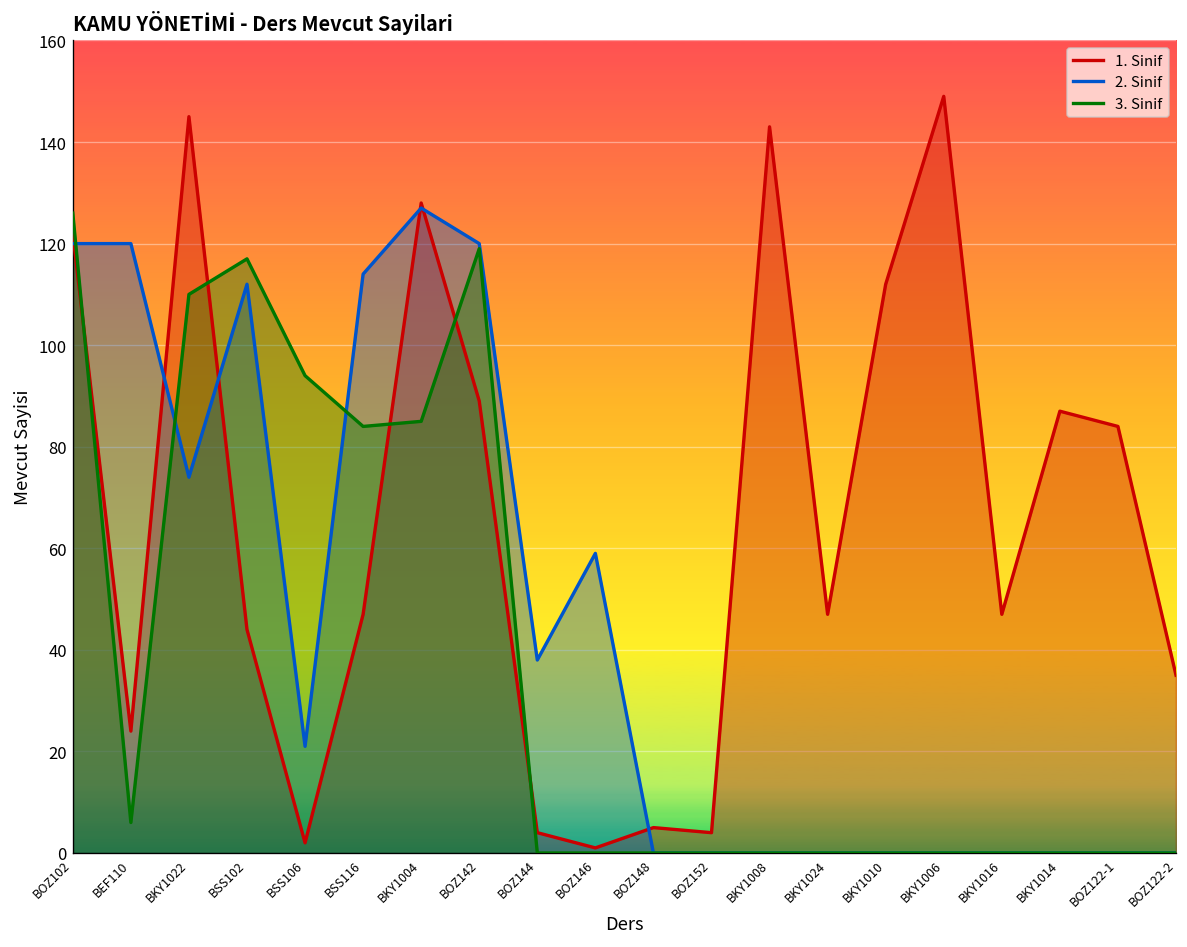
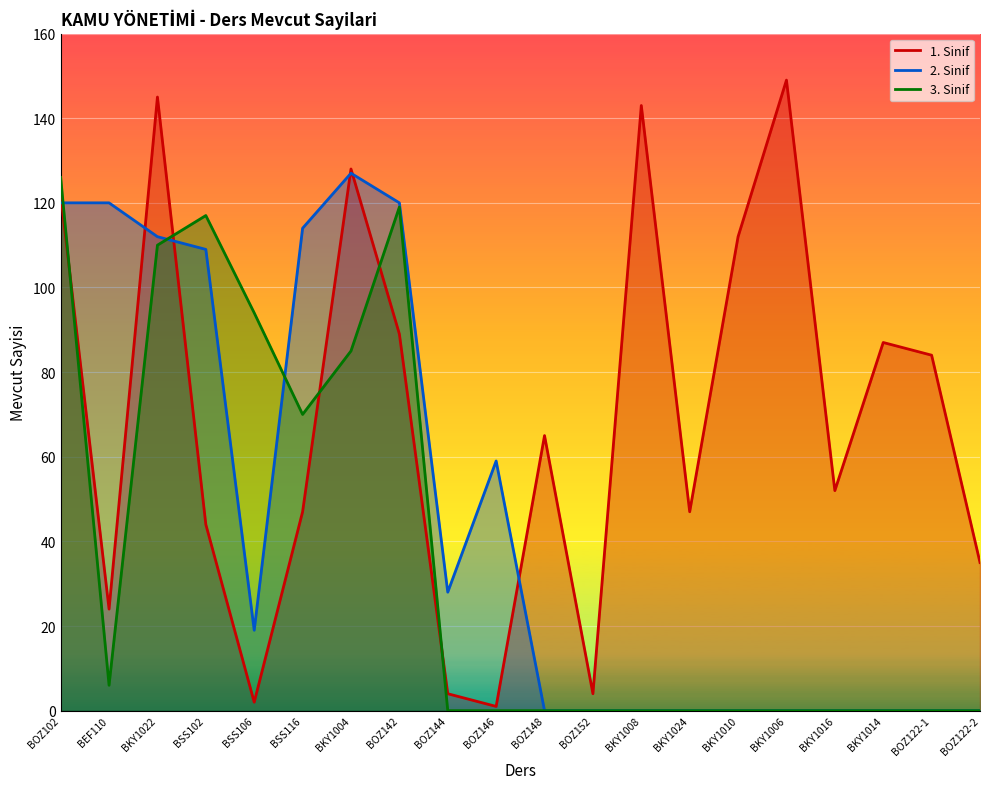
2. Sinif, BKY1022: 74 -> 112
2. Sinif, BSS102: 112 -> 109
2. Sinif, BSS106: 21 -> 19
3. Sinif, BSS116: 84 -> 70
2. Sinif, BOZ144: 38 -> 28
1. Sinif, BOZ148: 5 -> 65
1. Sinif, BKY1016: 47 -> 52
